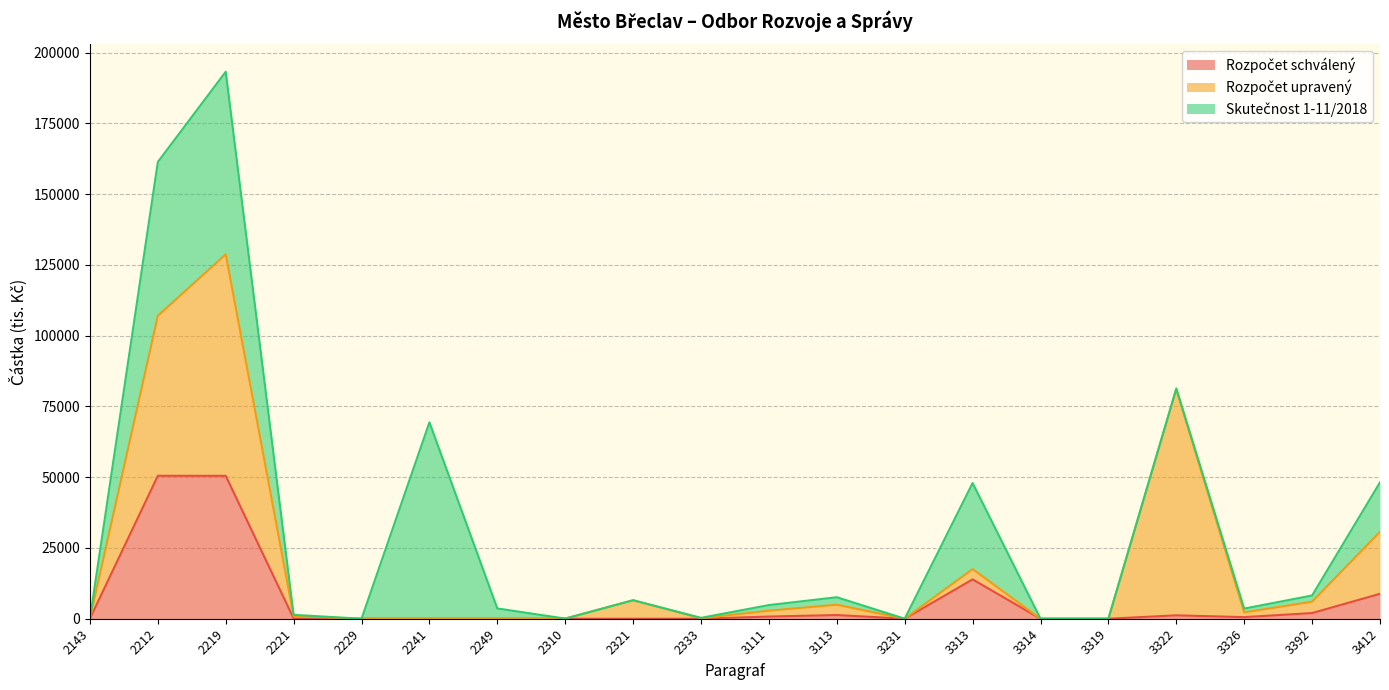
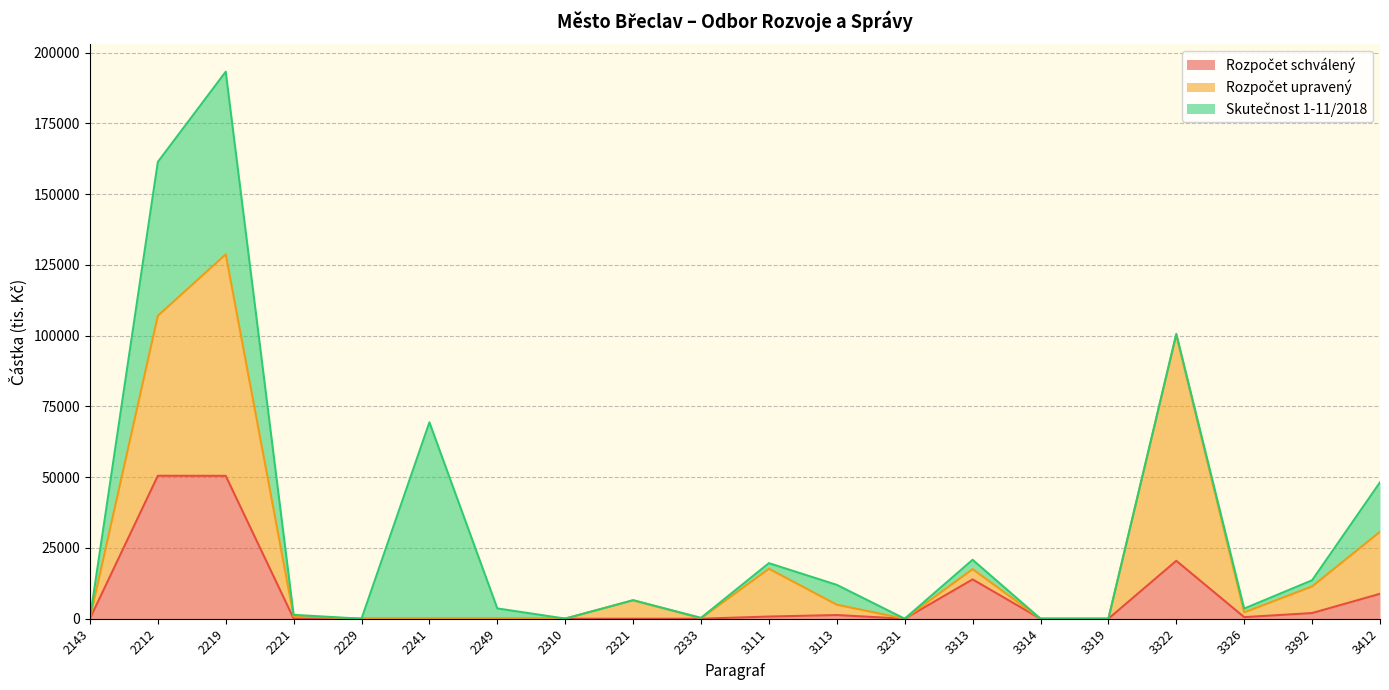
Rozpočet upravený, 3111: 2000 -> 17000
Skutečnost 1-11/2018, 3113: 3000 -> 7000
Skutečnost 1-11/2018, 3313: 30000 -> 3000
Rozpočet schválený, 3322: 1000 -> 20000
Rozpočet upravený, 3392: 4000 -> 9000
